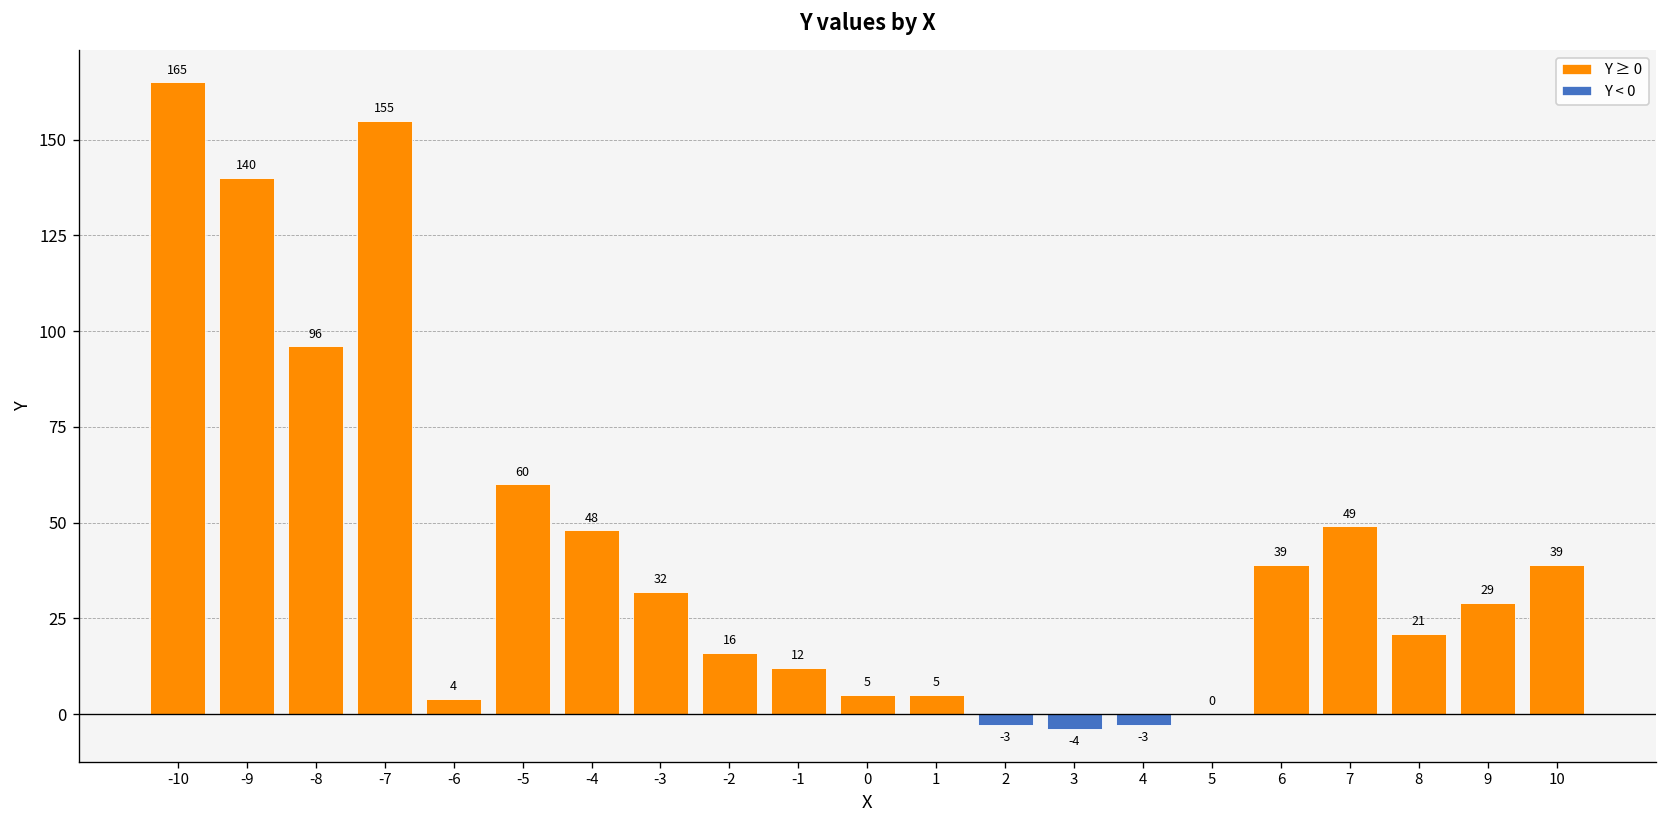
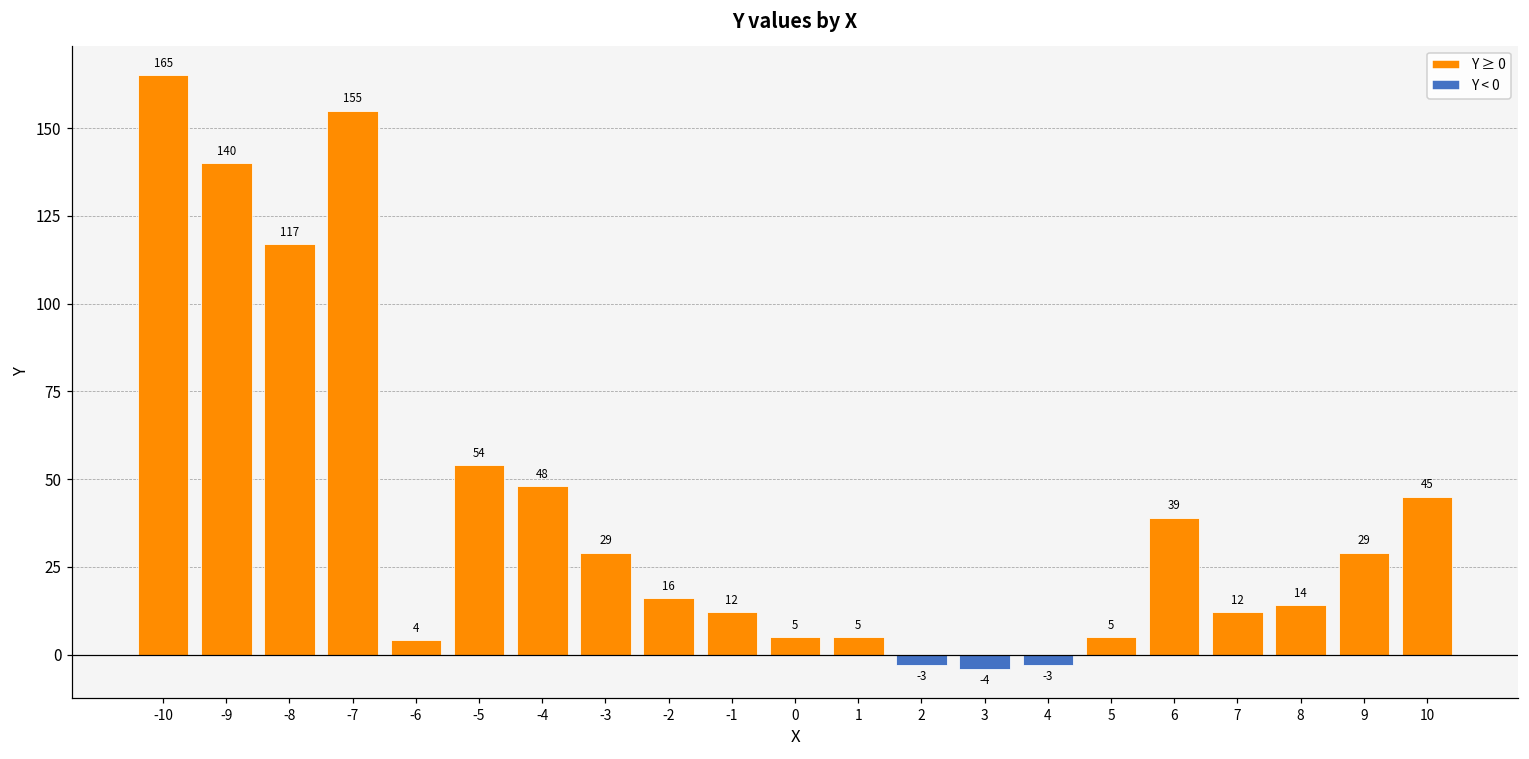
-8: 96 -> 117
-5: 60 -> 54
-3: 32 -> 29
5: 0 -> 5
7: 49 -> 12
8: 21 -> 14
10: 39 -> 45
